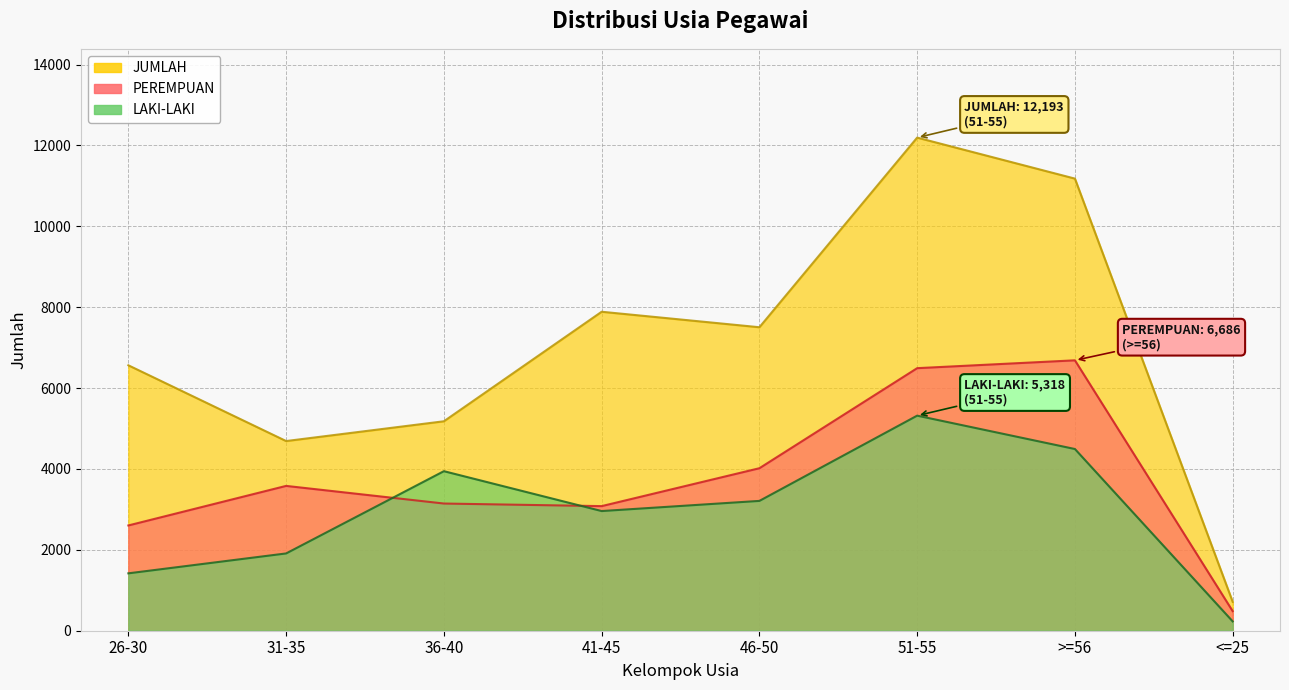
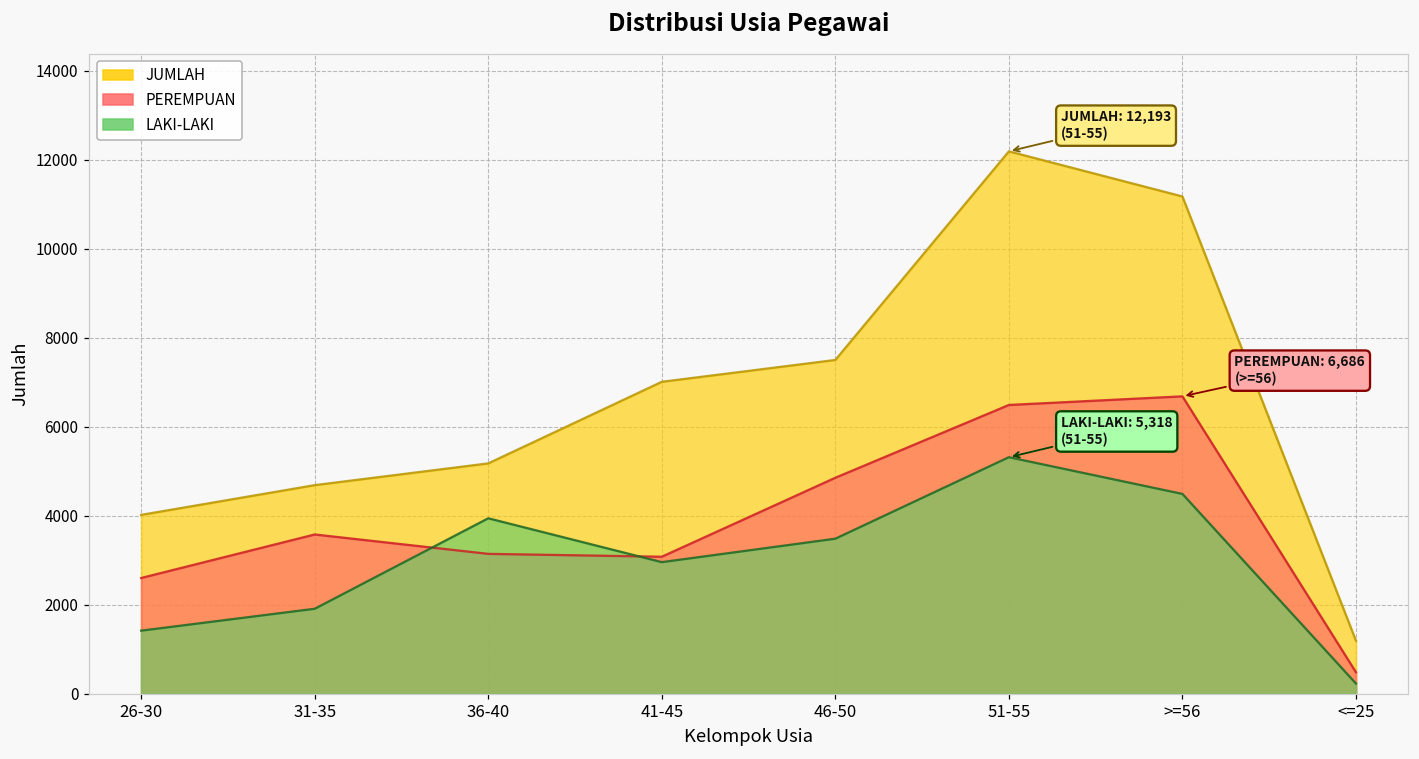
JUMLAH, 26-30: 6600 -> 4000
JUMLAH, 41-45: 7900 -> 7000
PEREMPUAN, 46-50: 4000 -> 4900
LAKI-LAKI, 46-50: 3200 -> 3500
JUMLAH, <=25: 700 -> 1200
